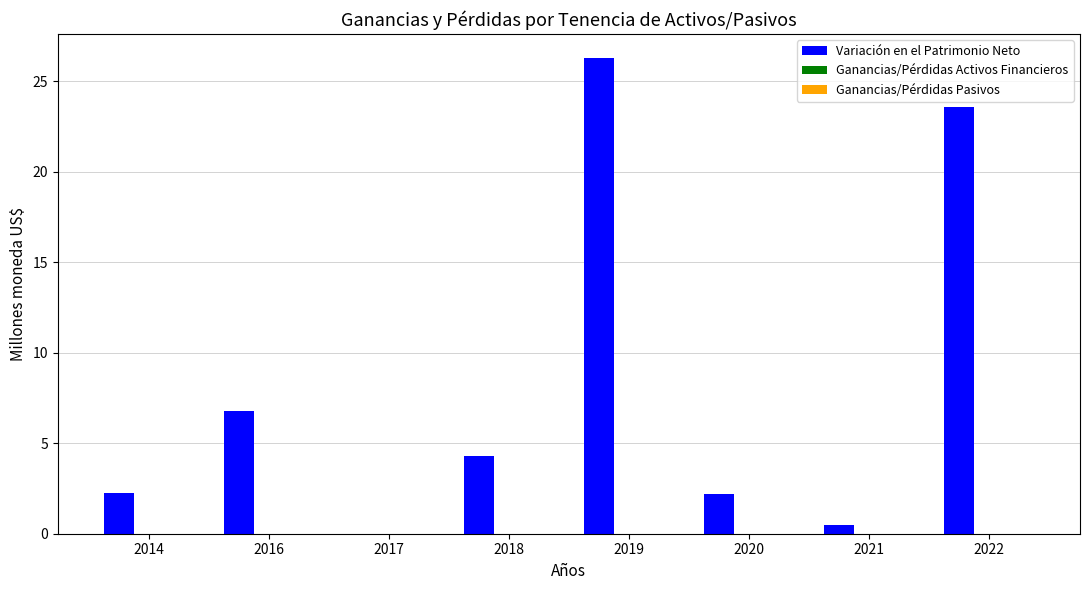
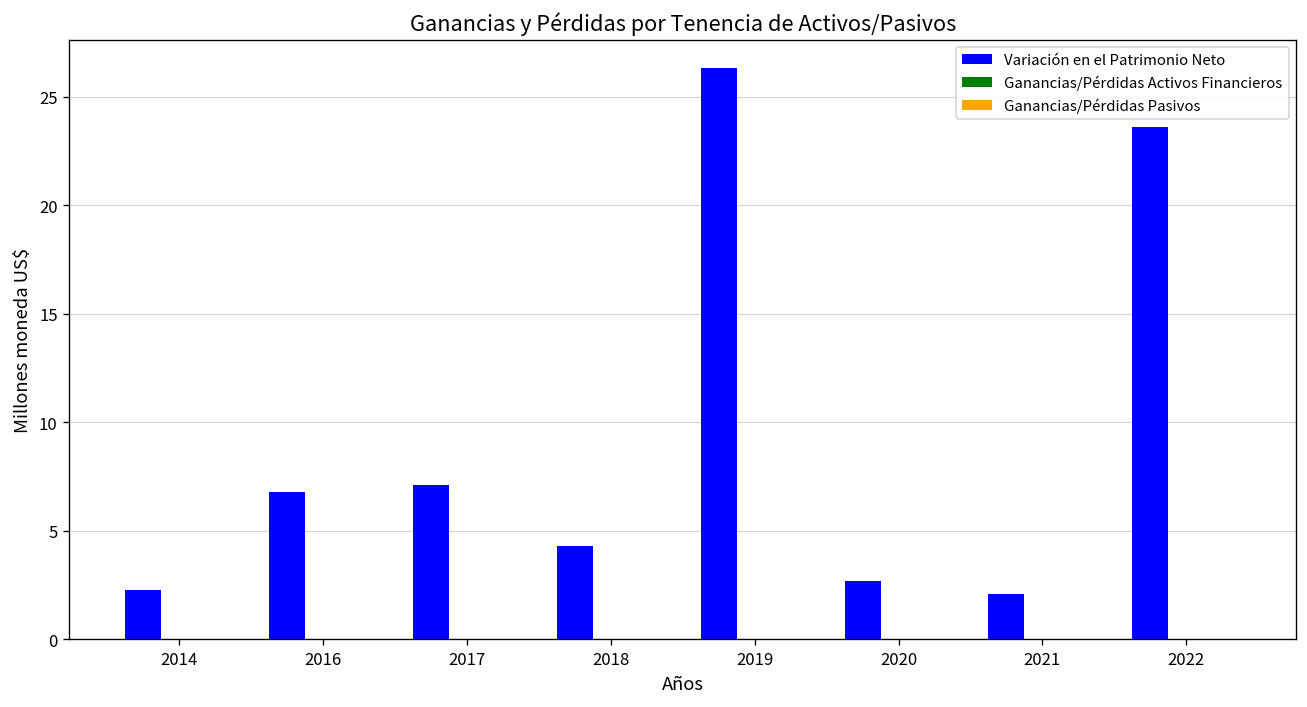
Variación en el Patrimonio Neto, 2017: 0.0 -> 7.1
Variación en el Patrimonio Neto, 2020: 2.2 -> 2.7
Variación en el Patrimonio Neto, 2021: 0.5 -> 2.1
